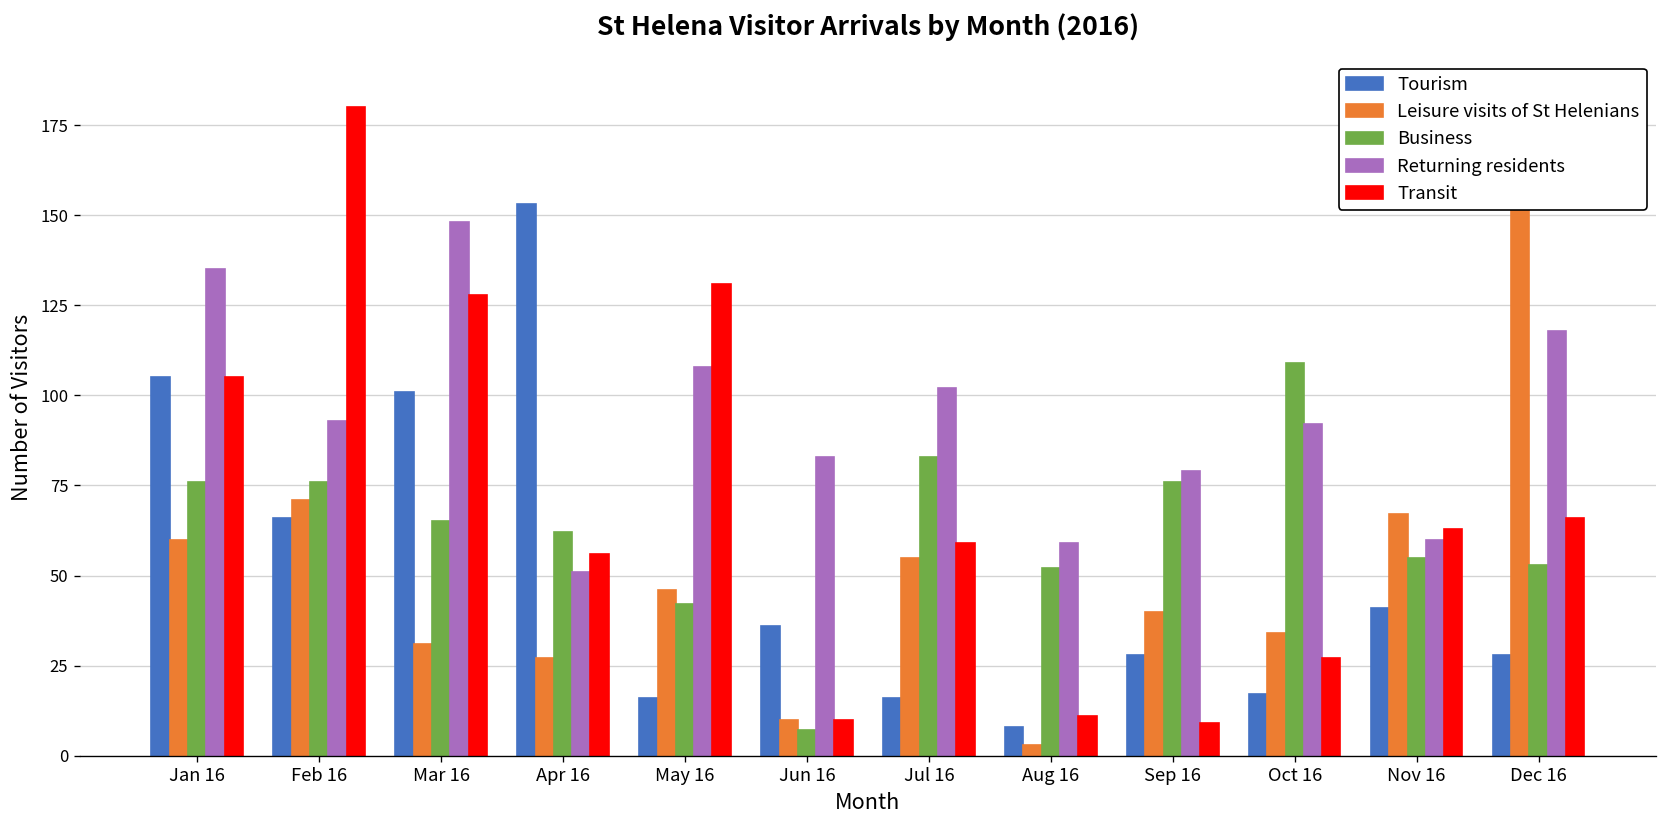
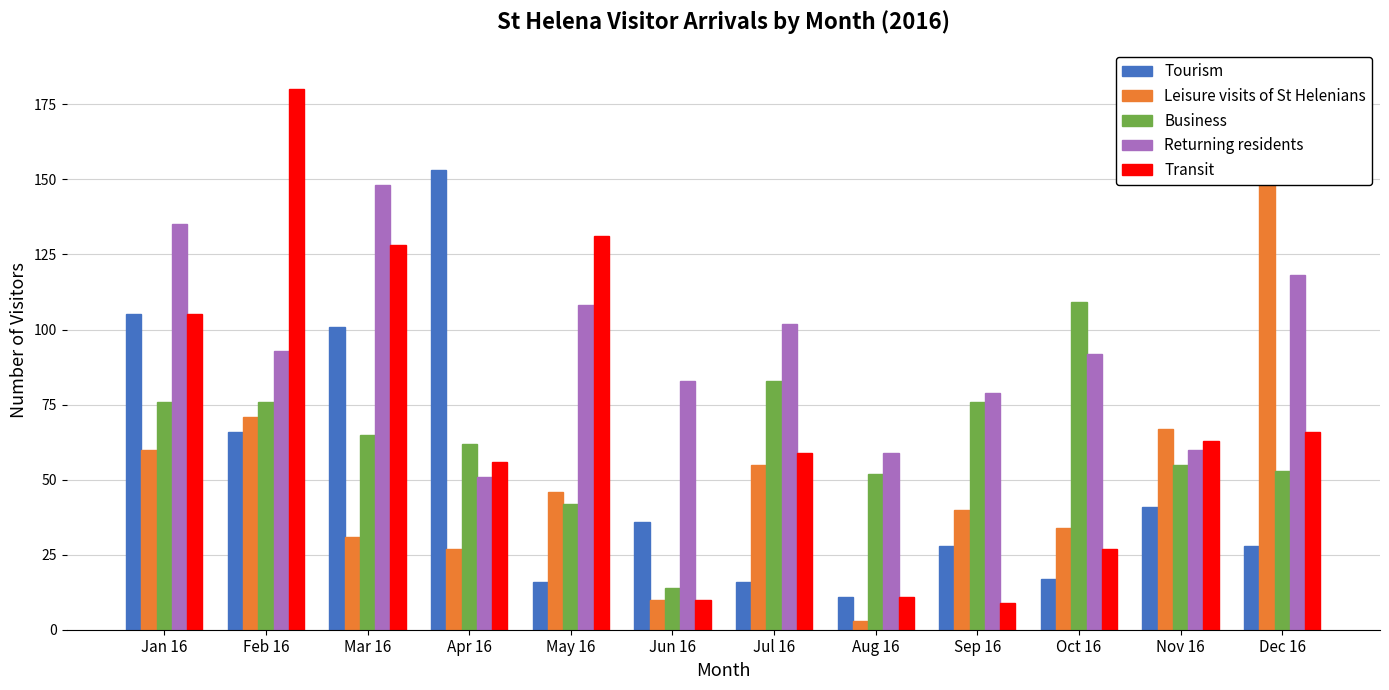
Business, Jun 16: 7 -> 14
Tourism, Aug 16: 8 -> 11
